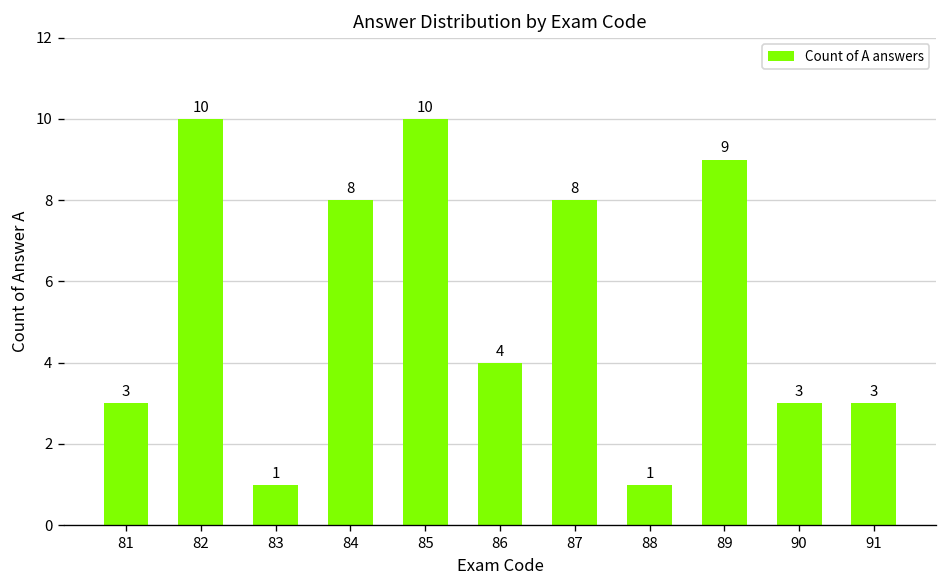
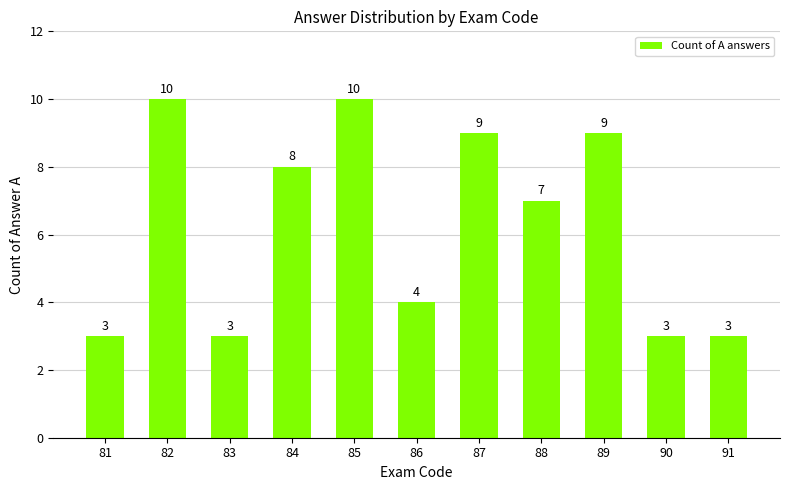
83: 1 -> 3
87: 8 -> 9
88: 1 -> 7
